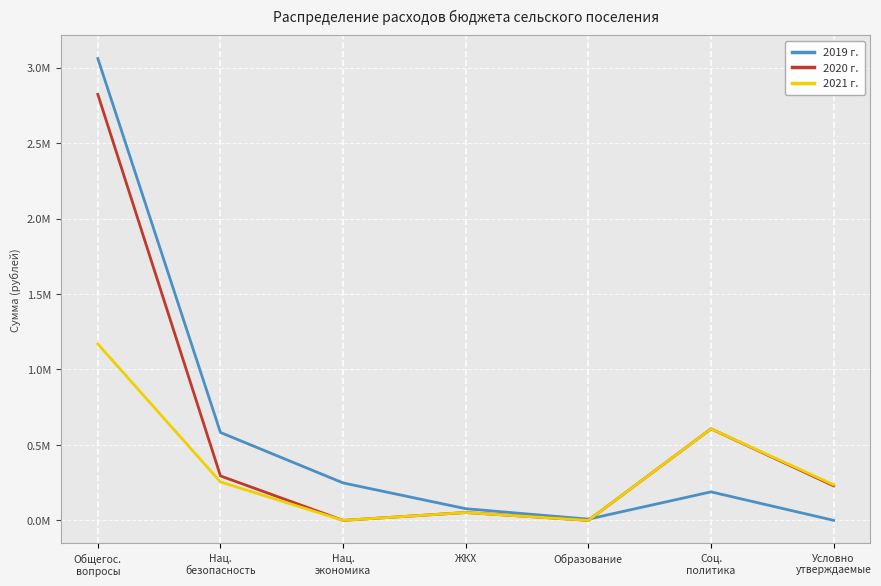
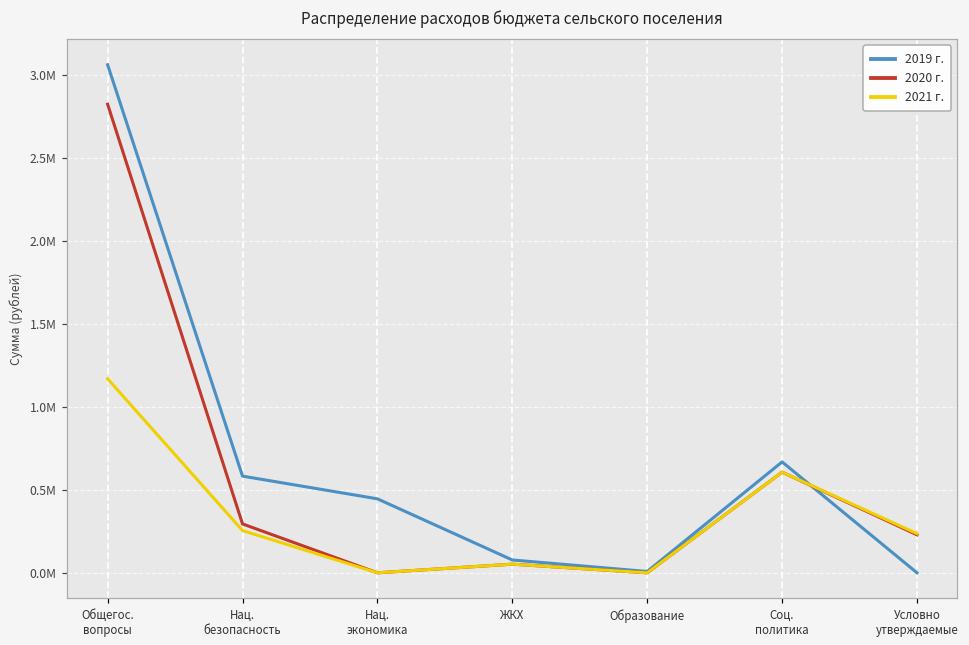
2019 г., Нац. экономика: 250000 -> 450000
2019 г., Соц. политика: 190000 -> 670000
